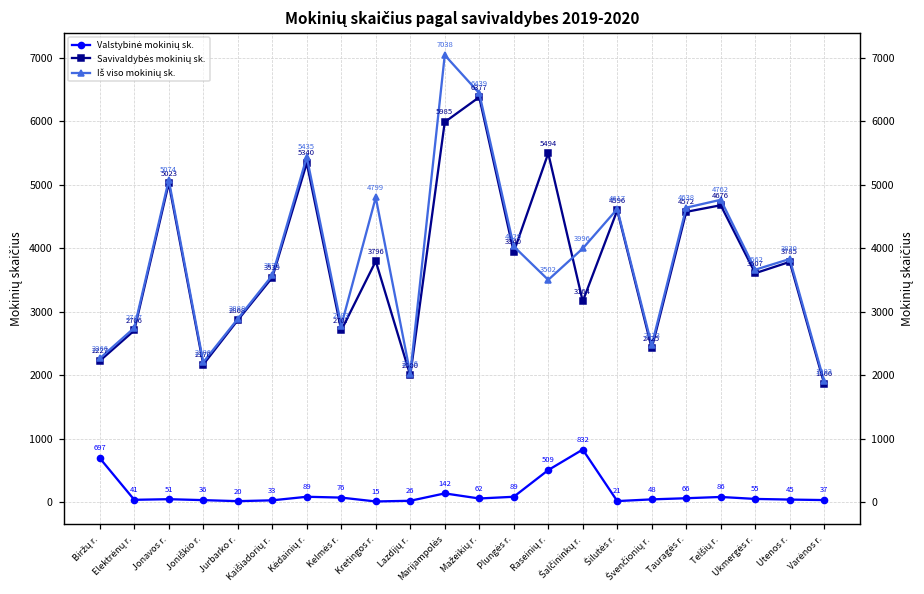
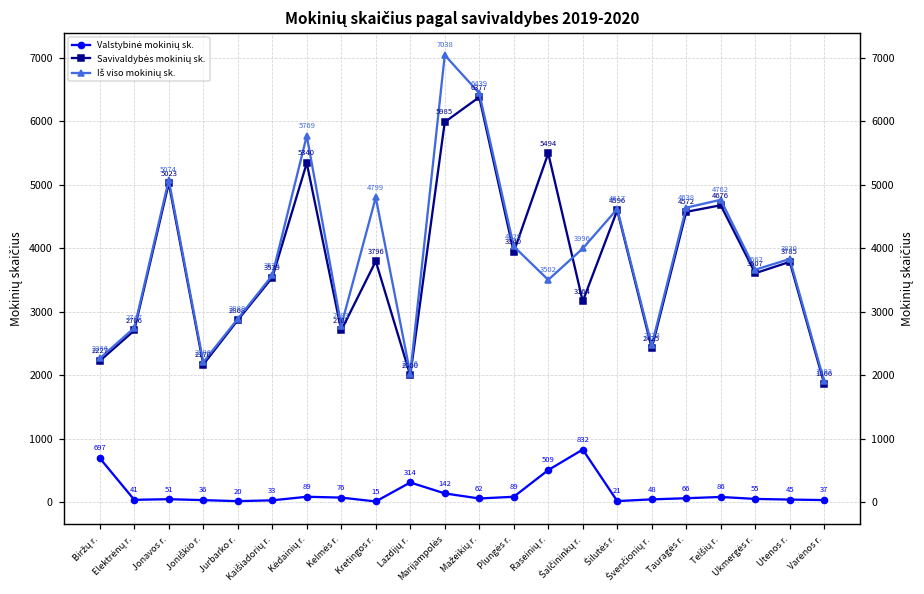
Iš viso mokinių sk., Kėdainių r.: 5435 -> 5769
Valstybinė mokinių sk., Lazdijų r.: 26 -> 314
